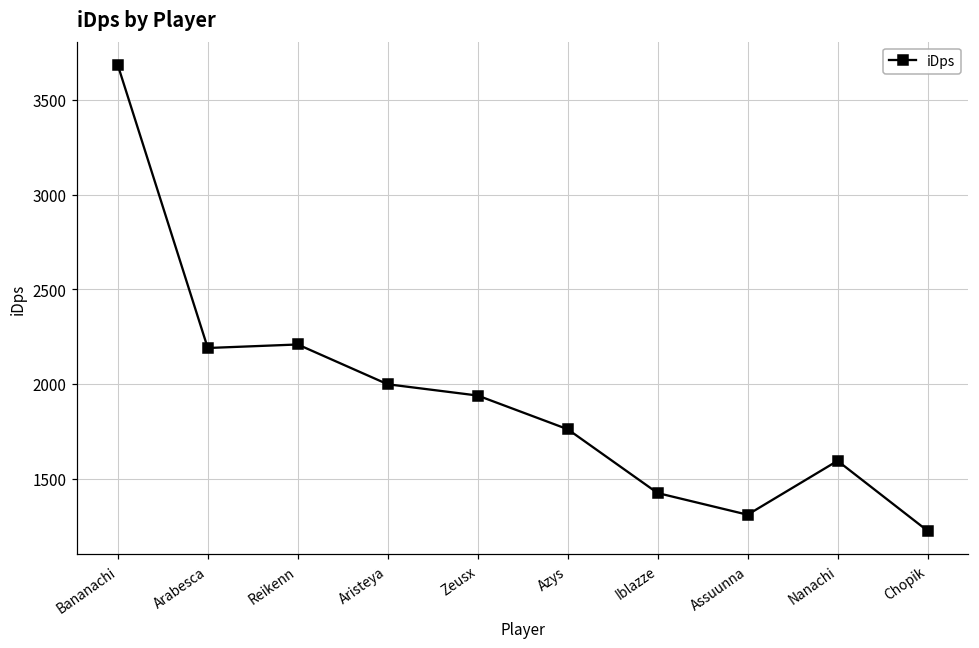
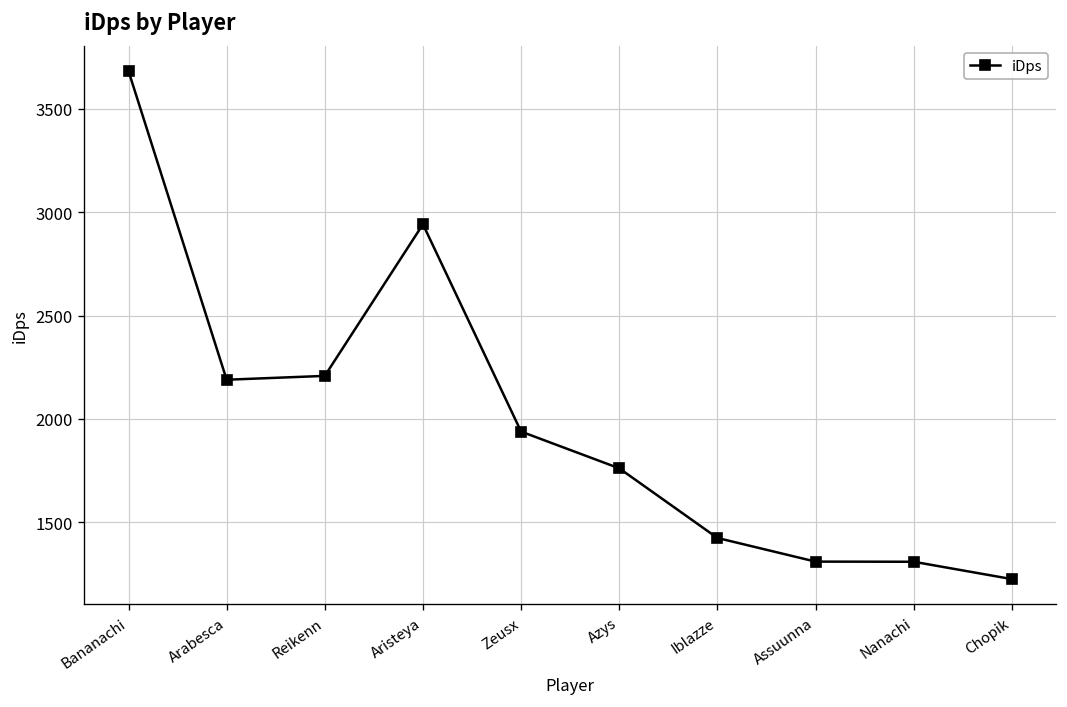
Aristeya: 2000 -> 2940
Nanachi: 1590 -> 1310
